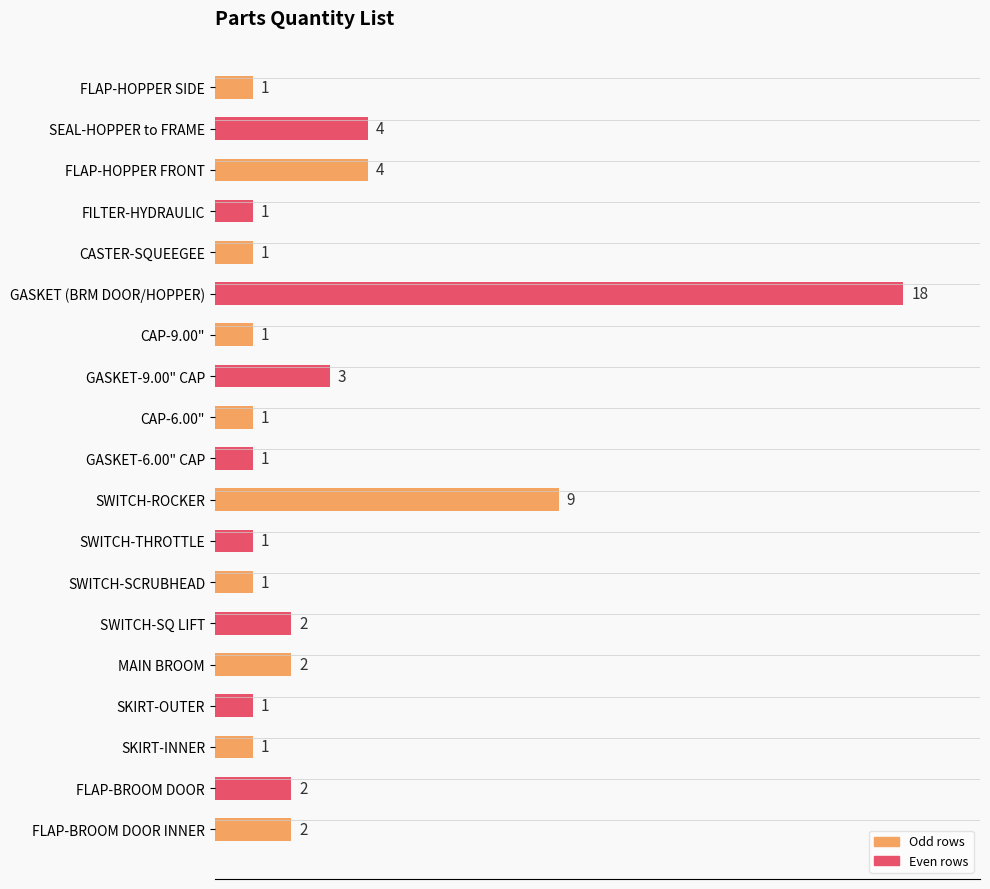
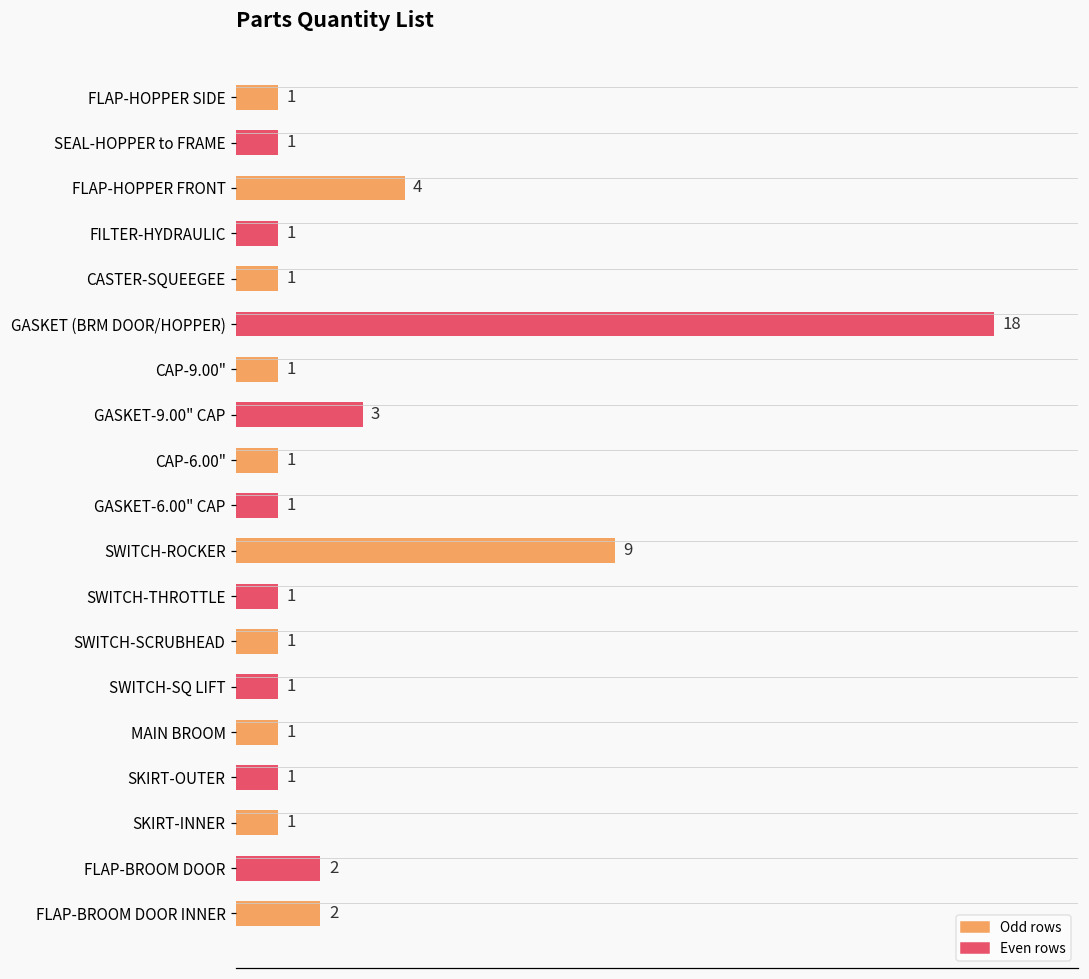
SEAL-HOPPER to FRAME: 4 -> 1
SWITCH-SQ LIFT: 2 -> 1
MAIN BROOM: 2 -> 1
